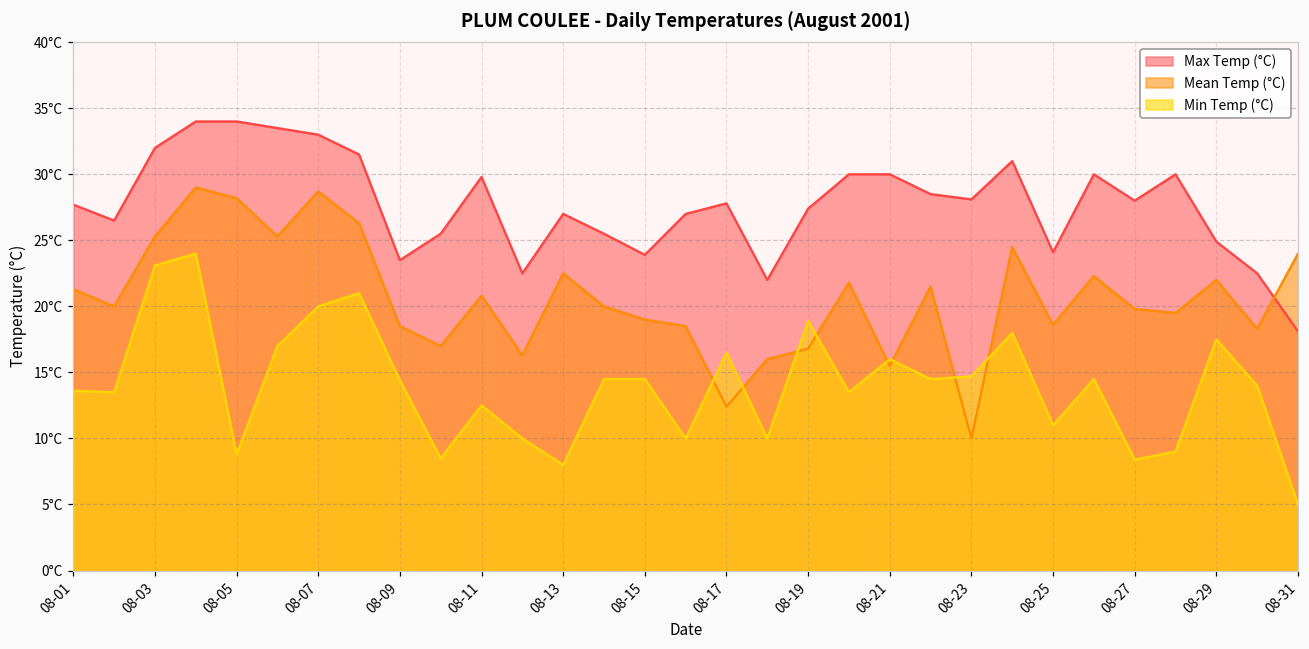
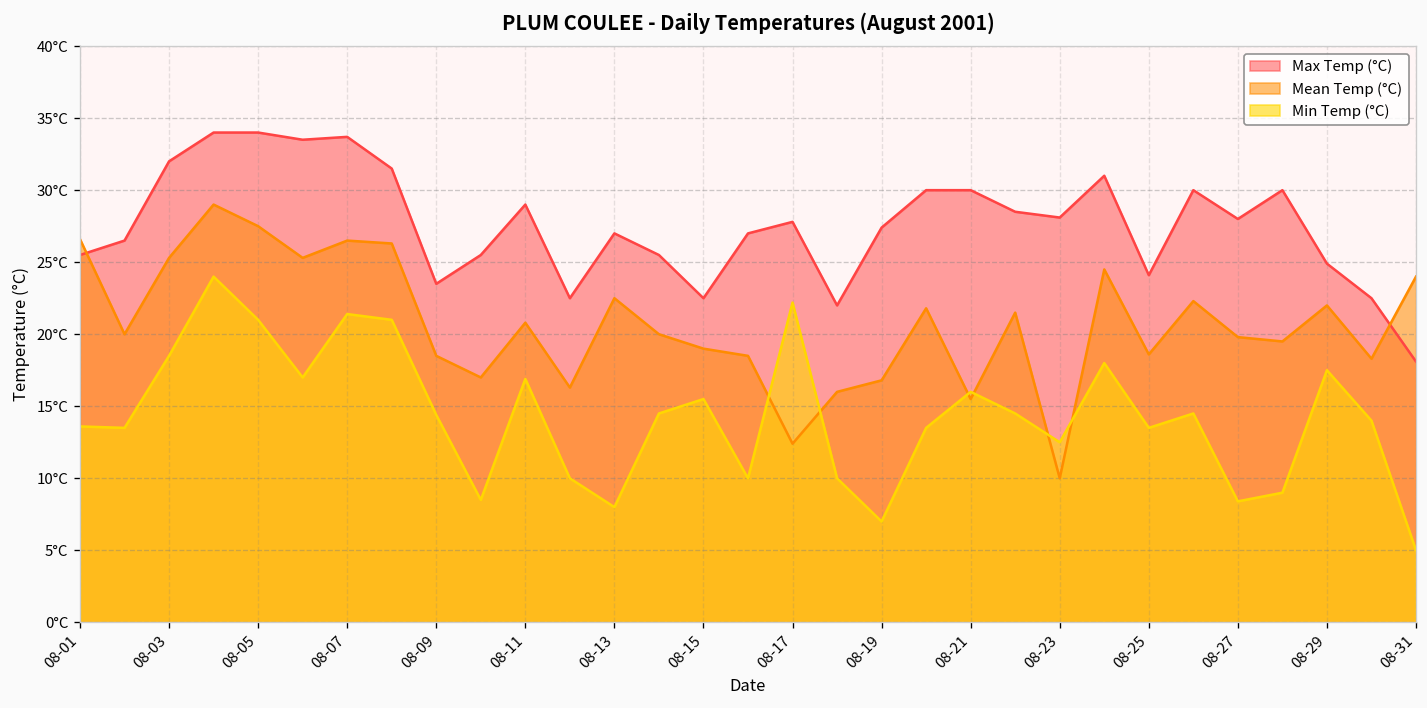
Max Temp (°C), 08-01: 27.7°C -> 25.5°C
Mean Temp (°C), 08-01: 21.3°C -> 26.6°C
Min Temp (°C), 08-03: 23.1°C -> 18.5°C
Mean Temp (°C), 08-05: 28.2°C -> 27.5°C
Min Temp (°C), 08-05: 8.8°C -> 21.0°C
Max Temp (°C), 08-07: 33.0°C -> 33.7°C
Mean Temp (°C), 08-07: 28.7°C -> 26.5°C
Min Temp (°C), 08-07: 20.0°C -> 21.4°C
Max Temp (°C), 08-11: 29.8°C -> 29.0°C
Min Temp (°C), 08-11: 12.5°C -> 16.9°C
Max Temp (°C), 08-15: 23.9°C -> 22.5°C
Min Temp (°C), 08-15: 14.5°C -> 15.5°C
Min Temp (°C), 08-17: 16.5°C -> 22.2°C
Min Temp (°C), 08-19: 18.9°C -> 7.0°C
Min Temp (°C), 08-23: 14.7°C -> 12.5°C
Min Temp (°C), 08-25: 11.0°C -> 13.5°C
